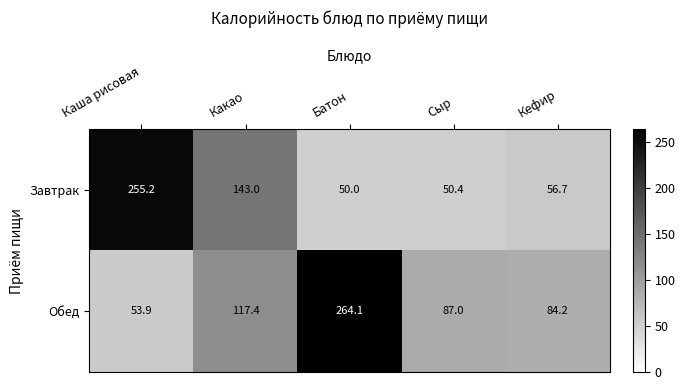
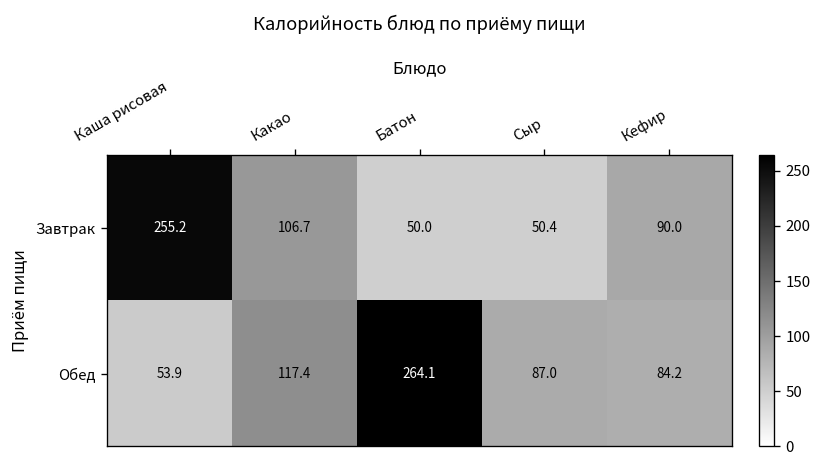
Завтрак, Какао: 143.0 -> 106.7
Завтрак, Кефир: 56.7 -> 90.0
